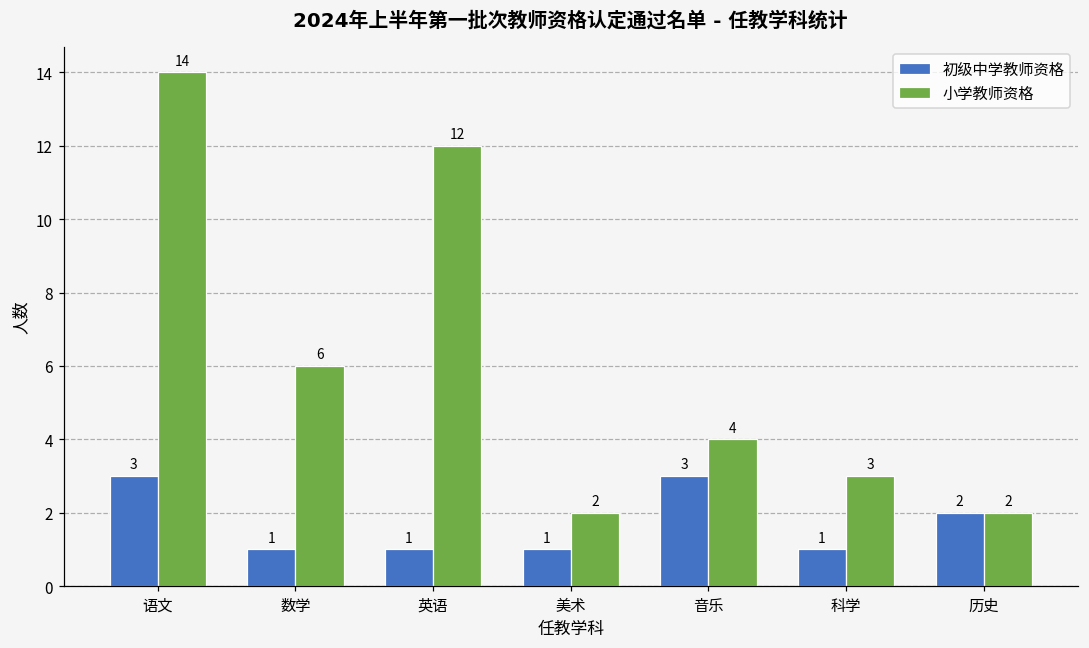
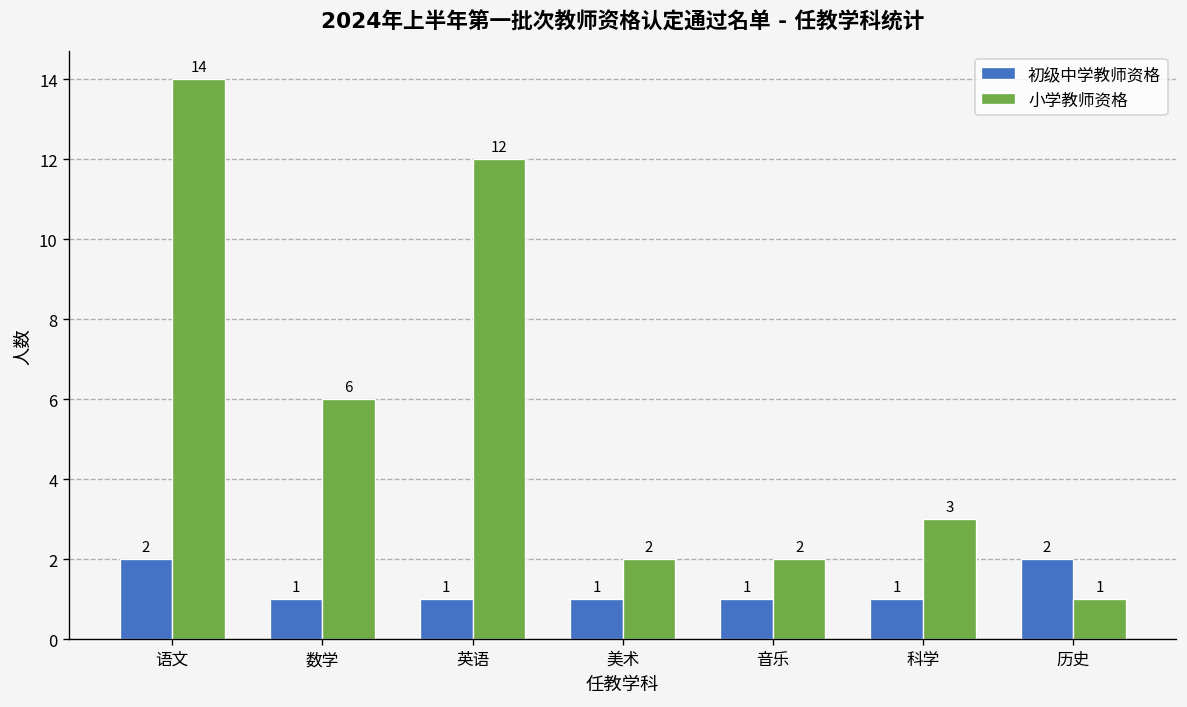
初级中学教师资格, 语文: 3 -> 2
初级中学教师资格, 音乐: 3 -> 1
小学教师资格, 音乐: 4 -> 2
小学教师资格, 历史: 2 -> 1
